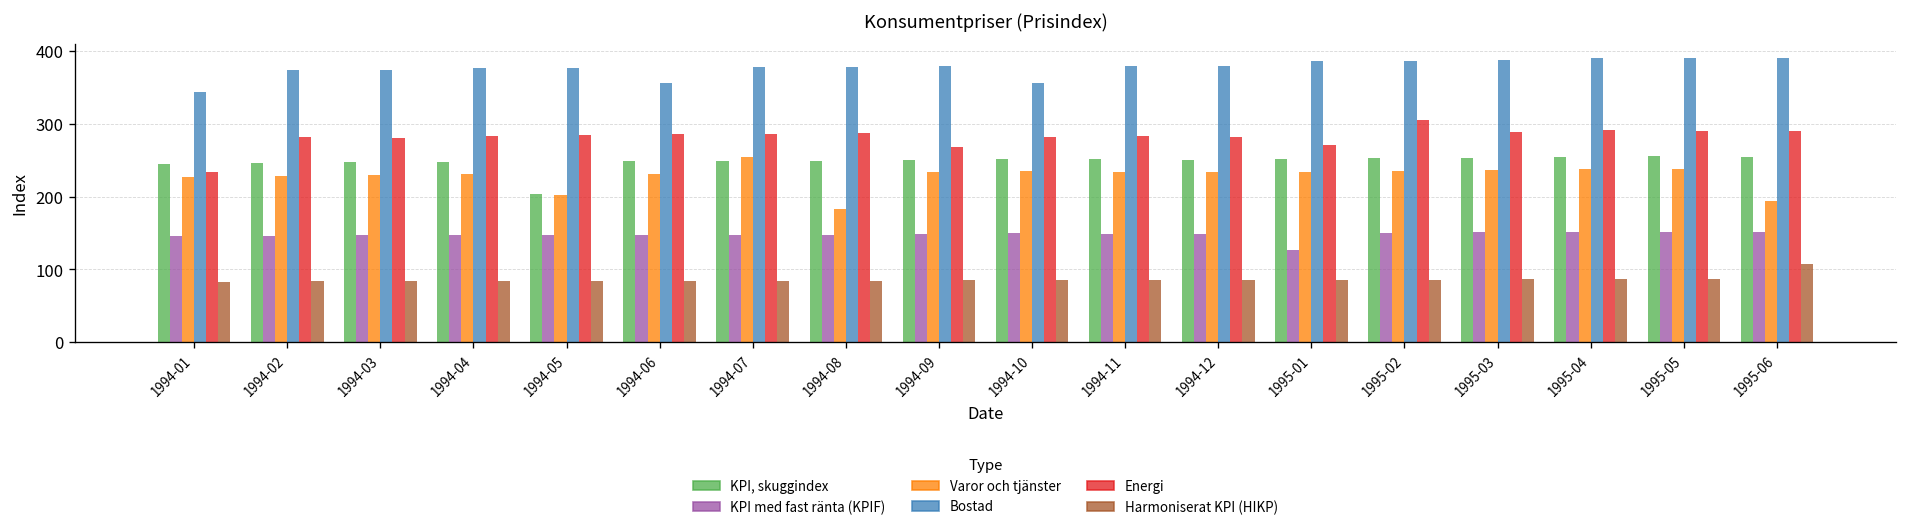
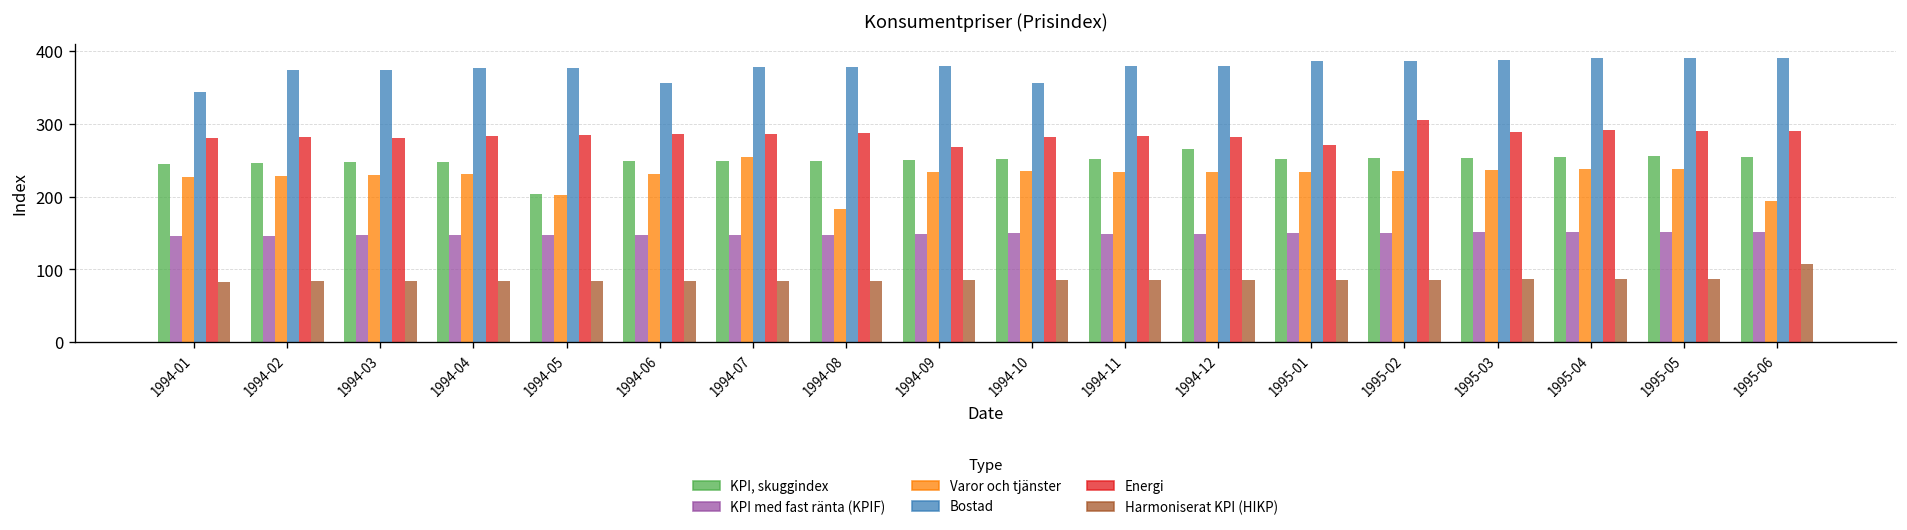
Energi, 1994-01: 230 -> 280
KPI, skuggindex, 1994-12: 250 -> 270
KPI med fast ränta (KPIF), 1995-01: 130 -> 150
